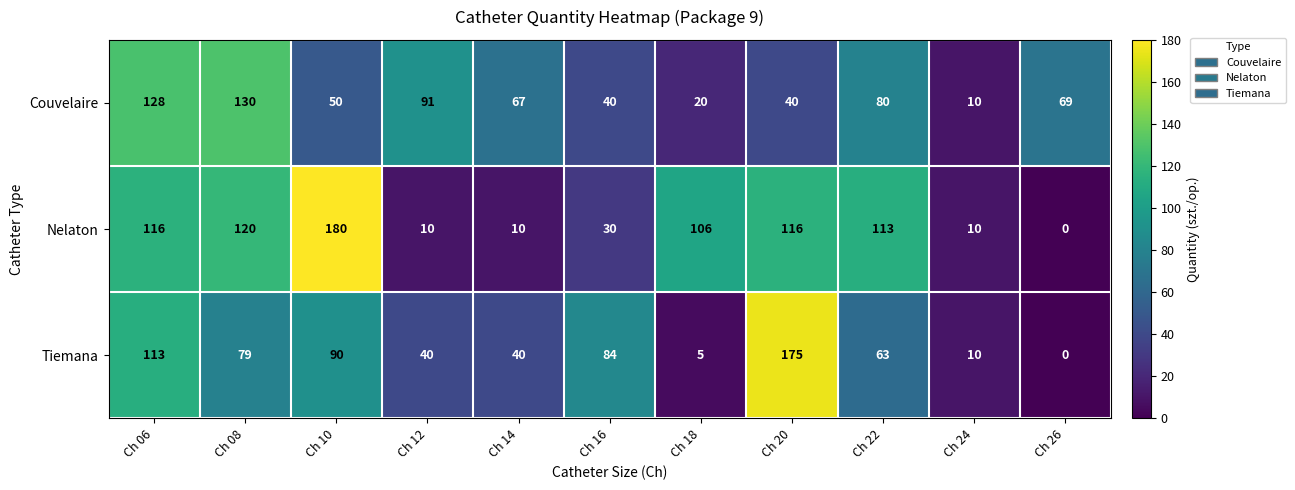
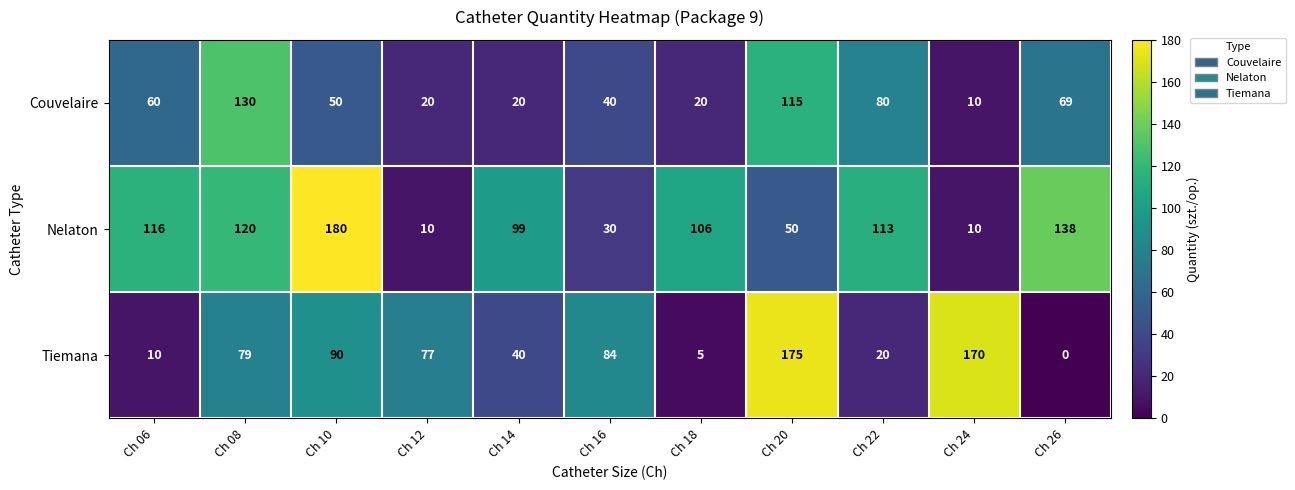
Couvelaire, Ch 06: 128 -> 60
Couvelaire, Ch 12: 91 -> 20
Couvelaire, Ch 14: 67 -> 20
Couvelaire, Ch 20: 40 -> 115
Nelaton, Ch 14: 10 -> 99
Nelaton, Ch 20: 116 -> 50
Nelaton, Ch 26: 0 -> 138
Tiemana, Ch 06: 113 -> 10
Tiemana, Ch 12: 40 -> 77
Tiemana, Ch 22: 63 -> 20
Tiemana, Ch 24: 10 -> 170
